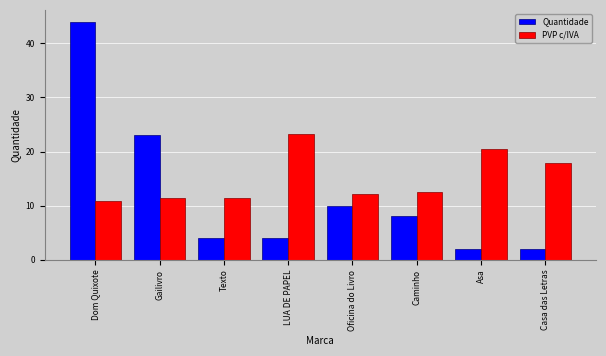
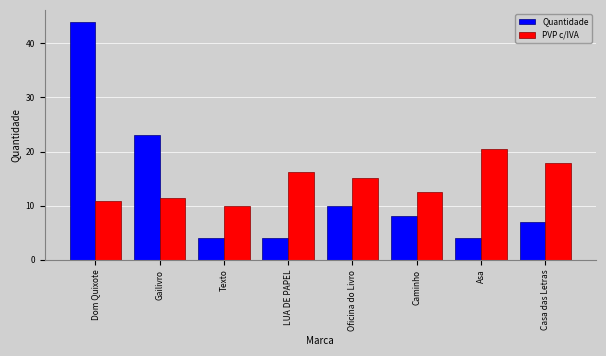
PVP c/IVA, Texto: 12 -> 10
PVP c/IVA, LUA DE PAPEL: 23 -> 16
PVP c/IVA, Oficina do Livro: 12 -> 15
Quantidade, Asa: 2 -> 4
Quantidade, Casa das Letras: 2 -> 7
